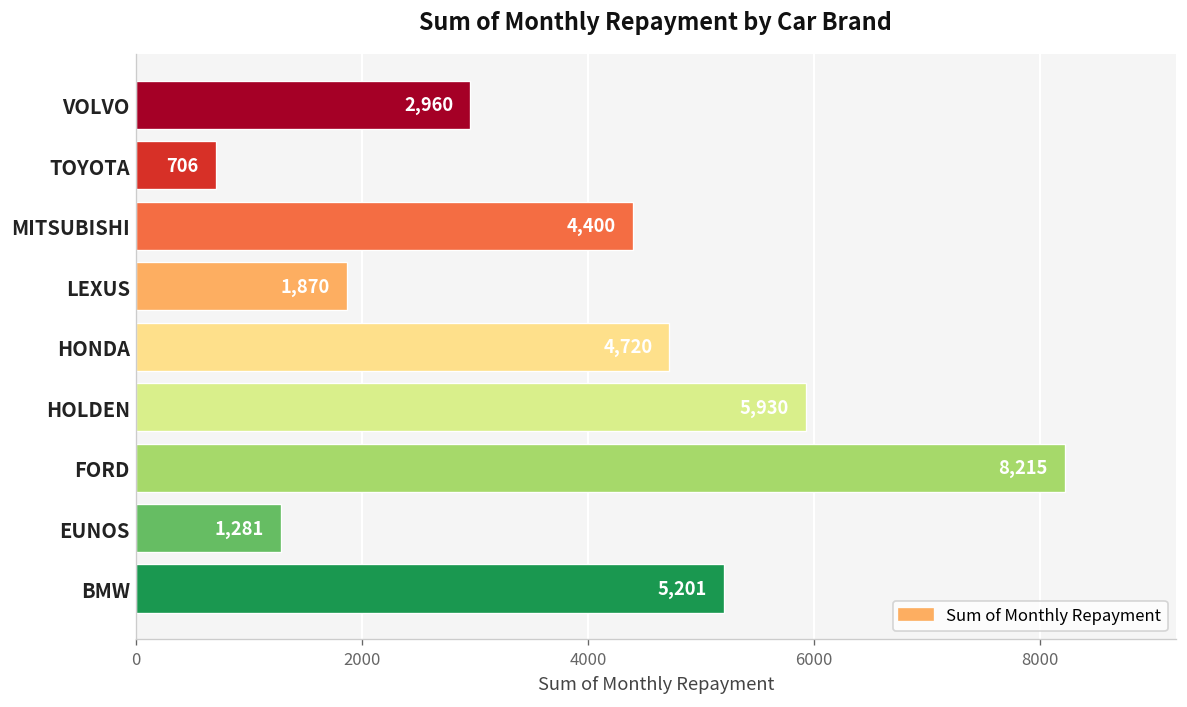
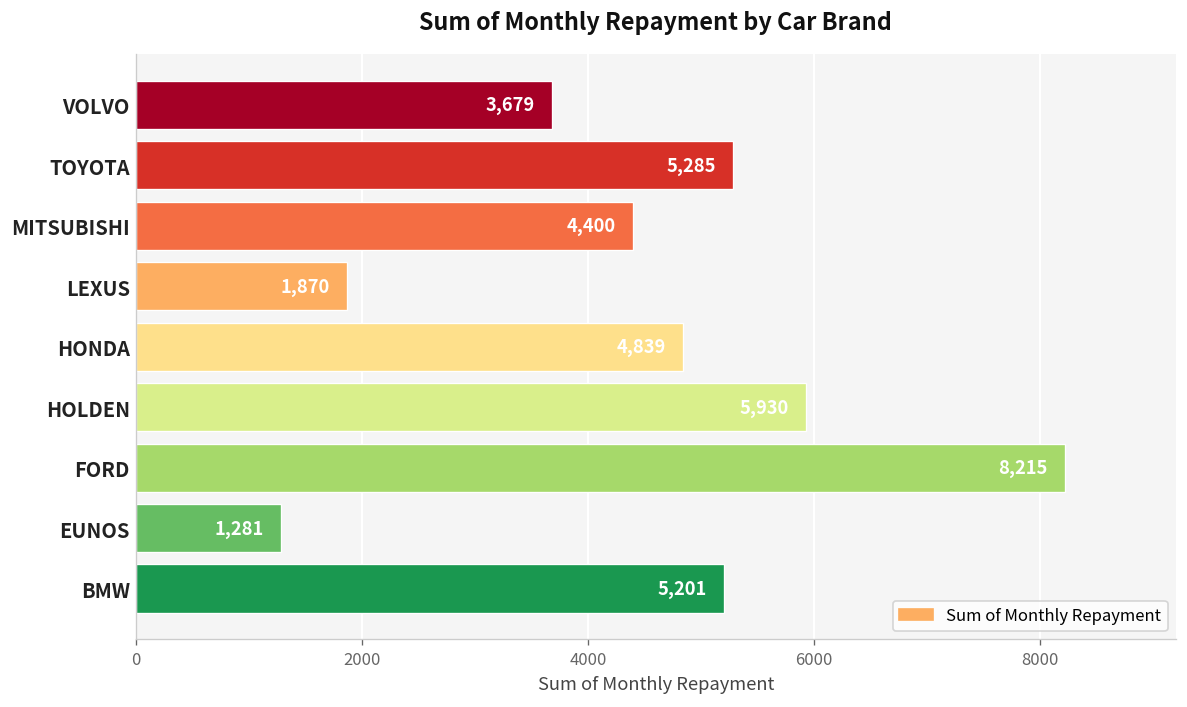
VOLVO: 2,960 -> 3,679
TOYOTA: 706 -> 5,285
HONDA: 4,720 -> 4,839
